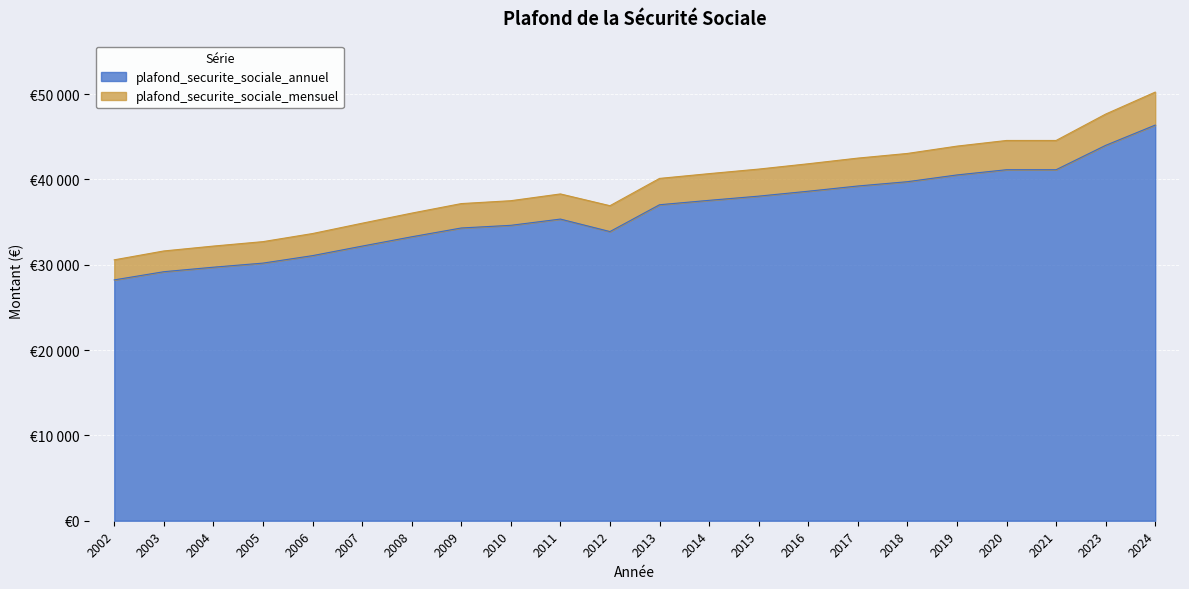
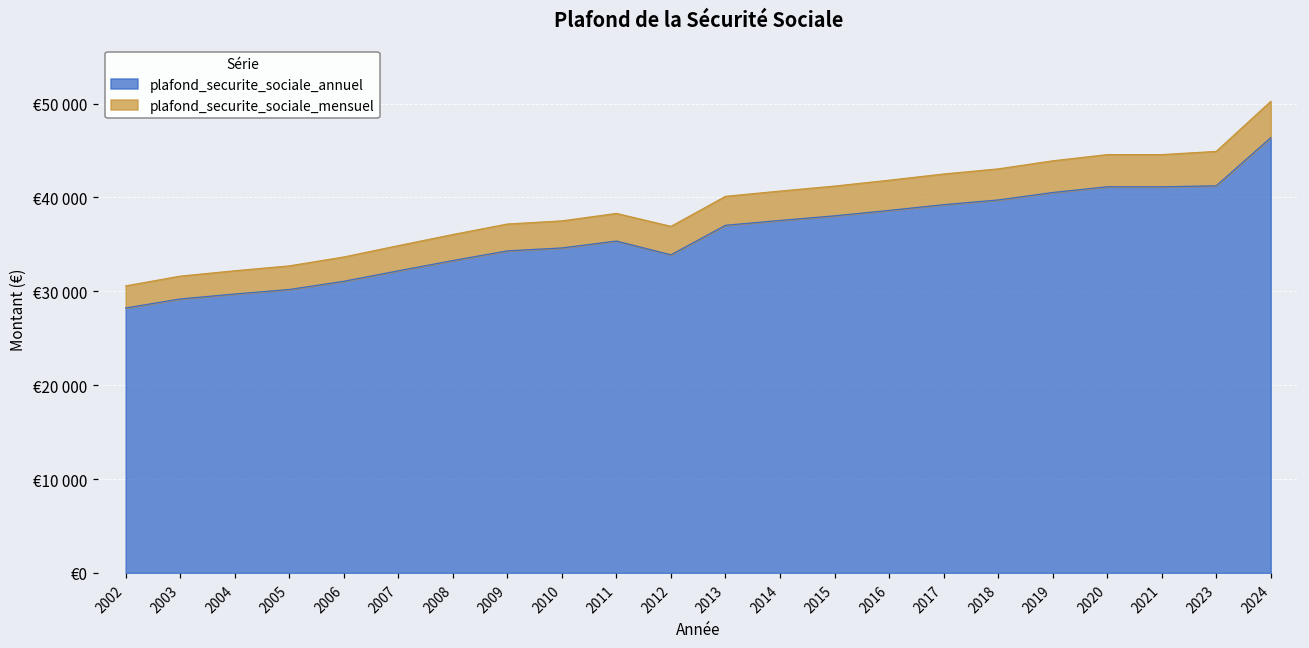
plafond_securite_sociale_annuel, 2023: €44000 -> €41000
